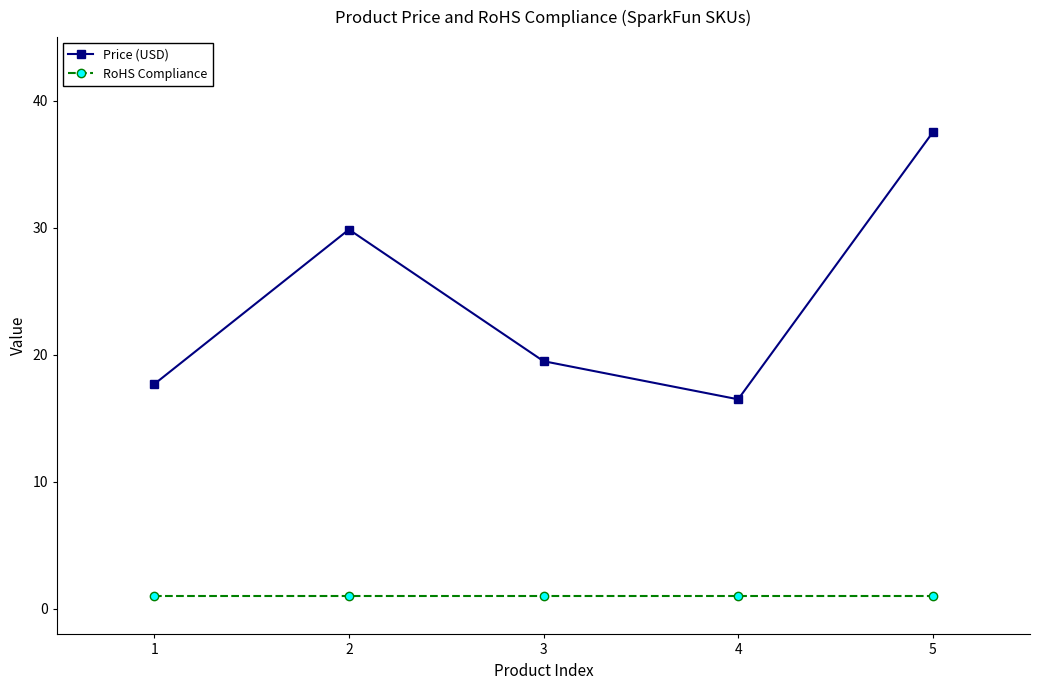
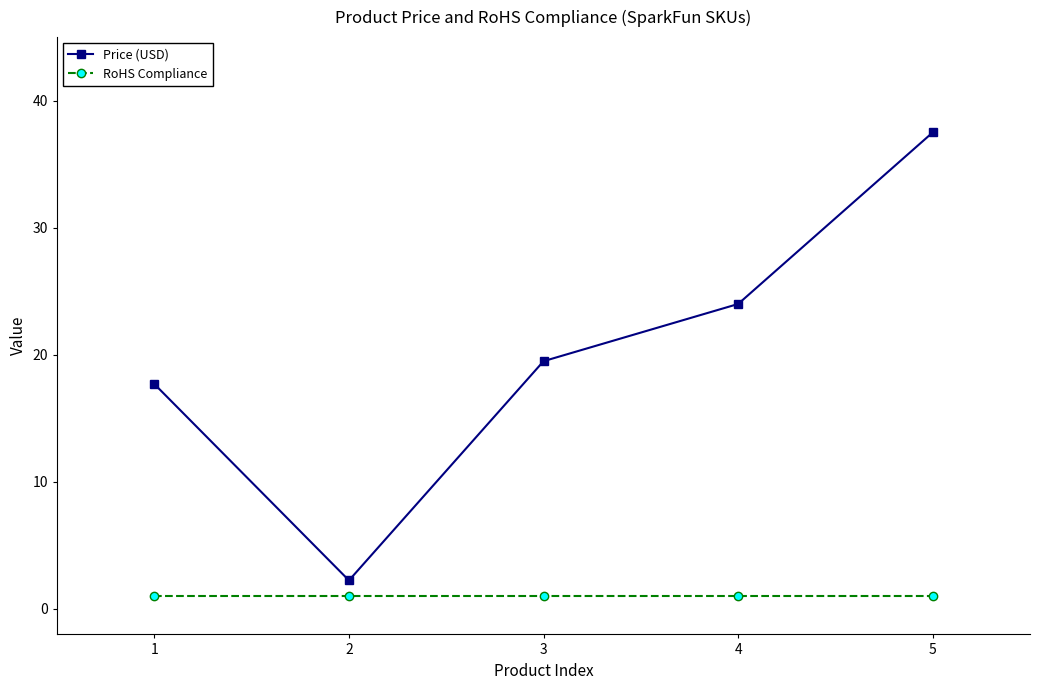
Price (USD), 2: 29.9 -> 2.3
Price (USD), 4: 16.5 -> 24.0
